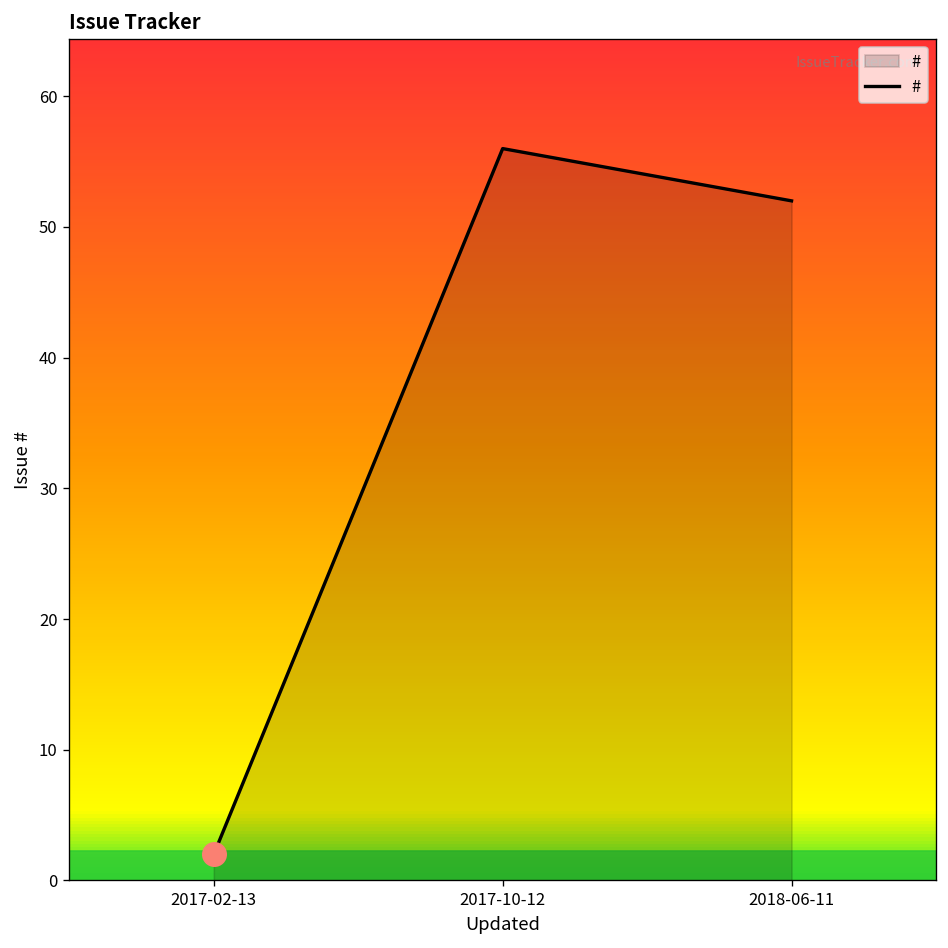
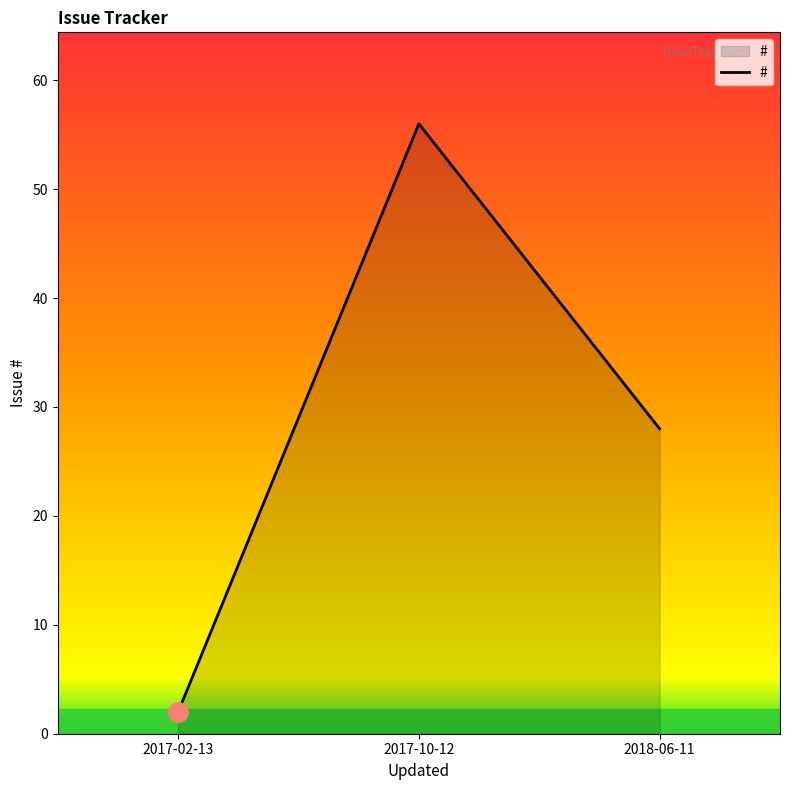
#, 2018-06-11: 52 -> 28
